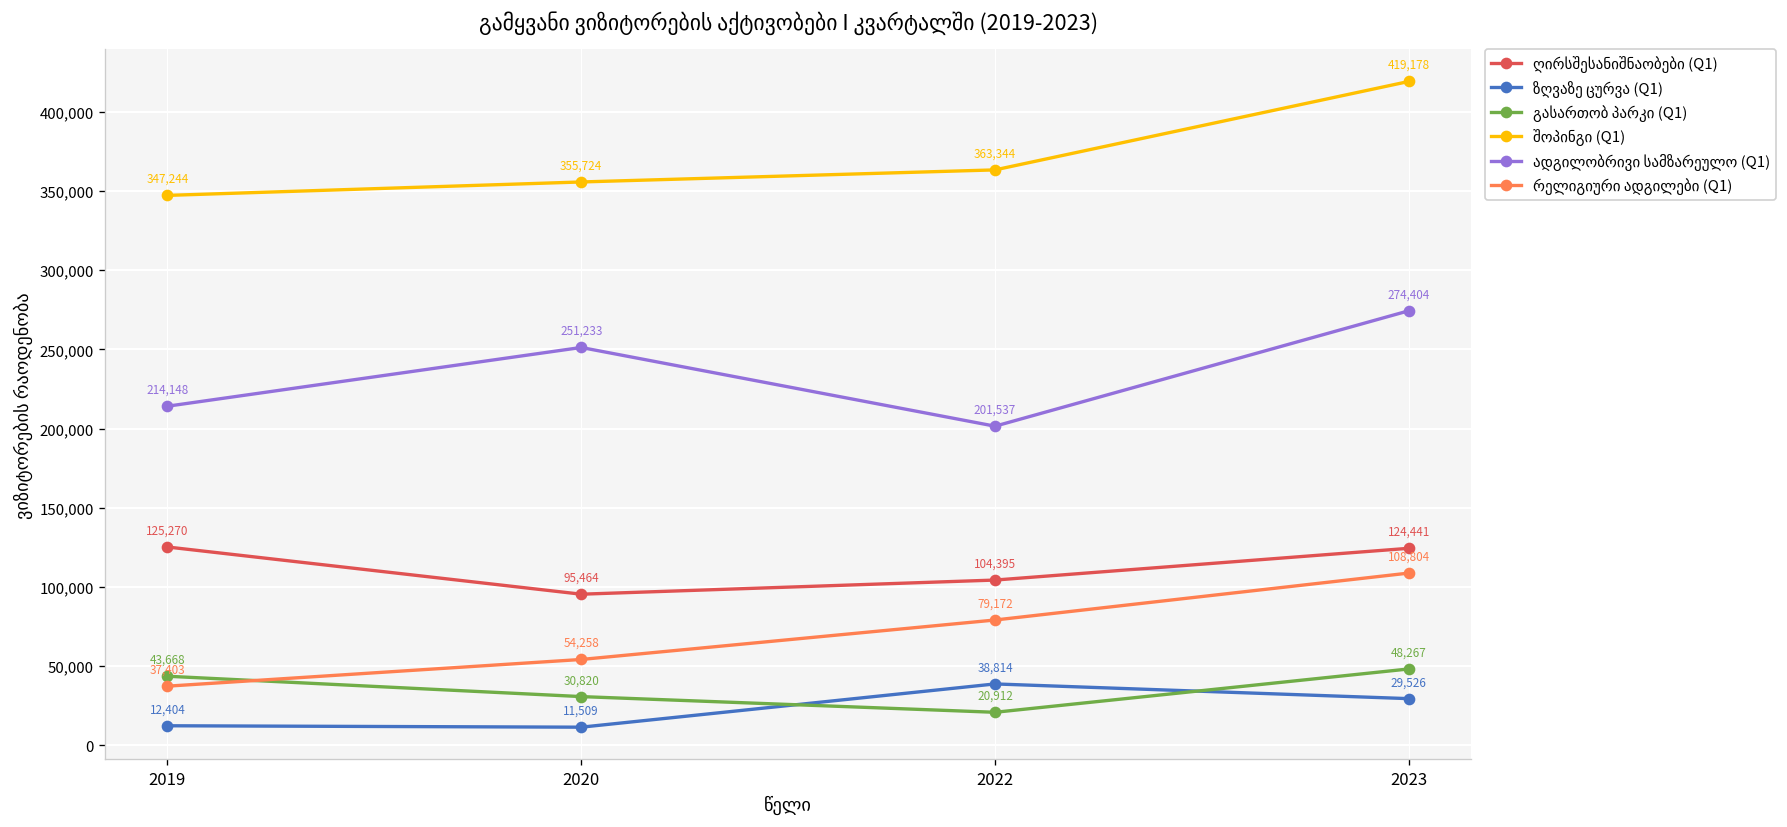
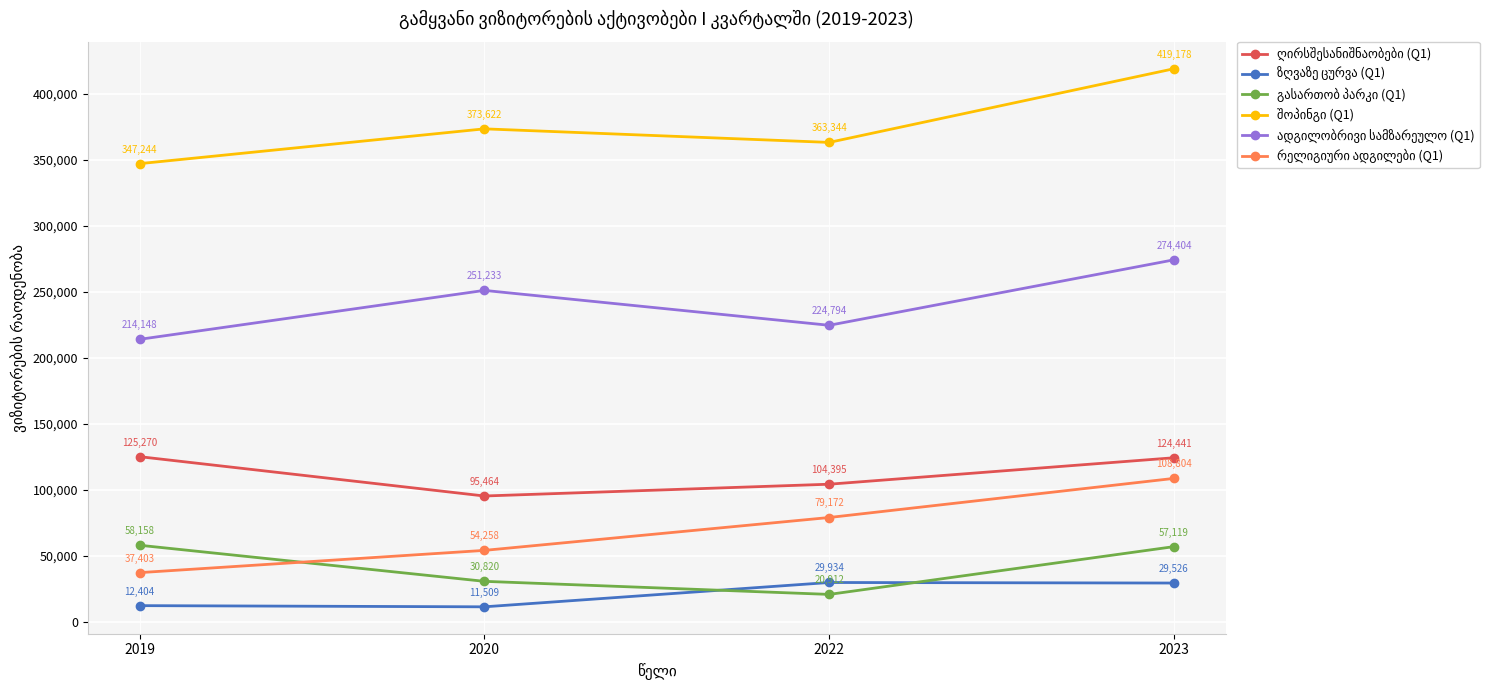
გასართობ პარკი (Q1), 2019: 43,668 -> 58,158
შოპინგი (Q1), 2020: 355,724 -> 373,622
ზღვაზე ცურვა (Q1), 2022: 38,814 -> 29,934
ადგილობრივი სამზარეულო (Q1), 2022: 201,537 -> 224,794
გასართობ პარკი (Q1), 2023: 48,267 -> 57,119
